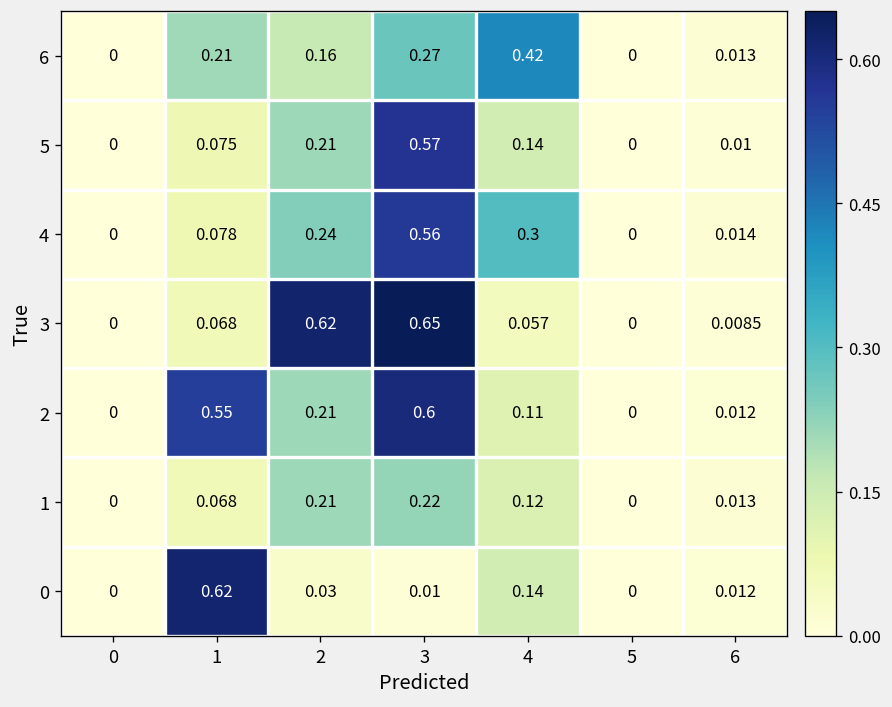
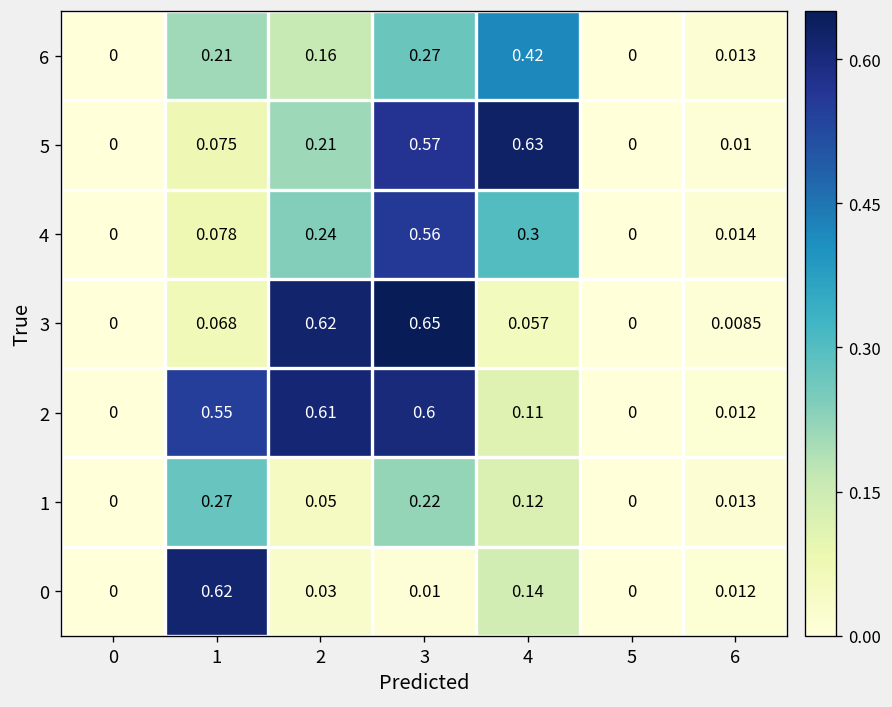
5, 4: 0.14 -> 0.63
2, 2: 0.21 -> 0.61
1, 1: 0.068 -> 0.27
1, 2: 0.21 -> 0.05
